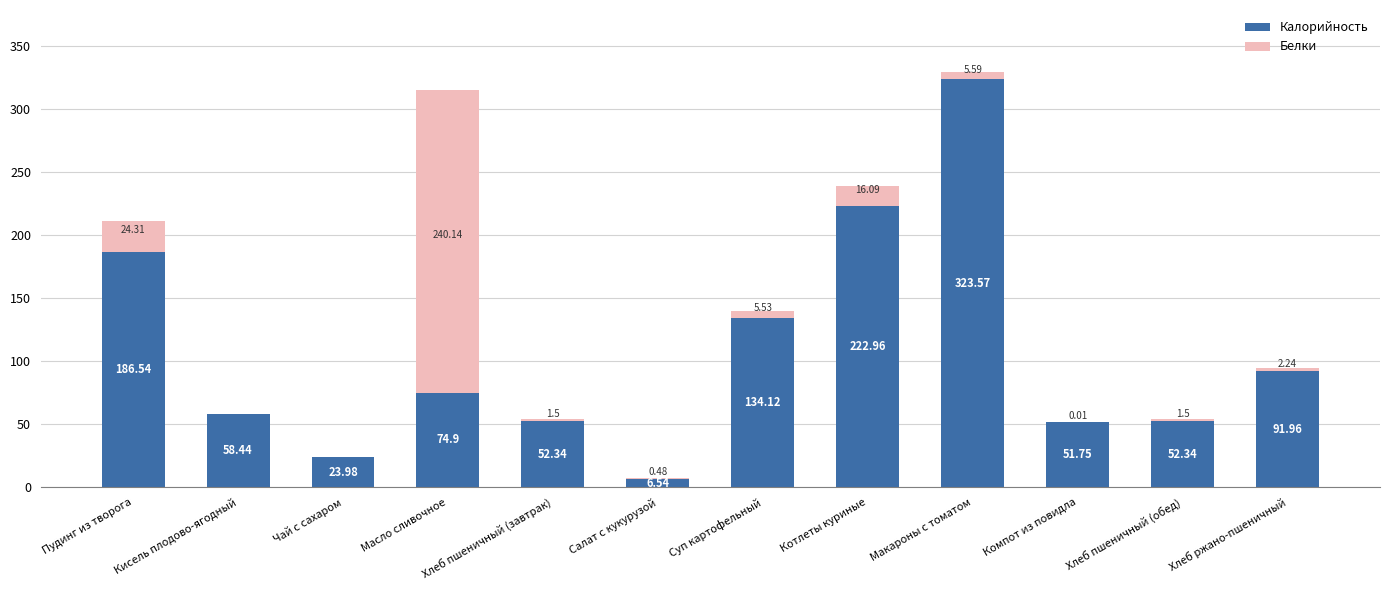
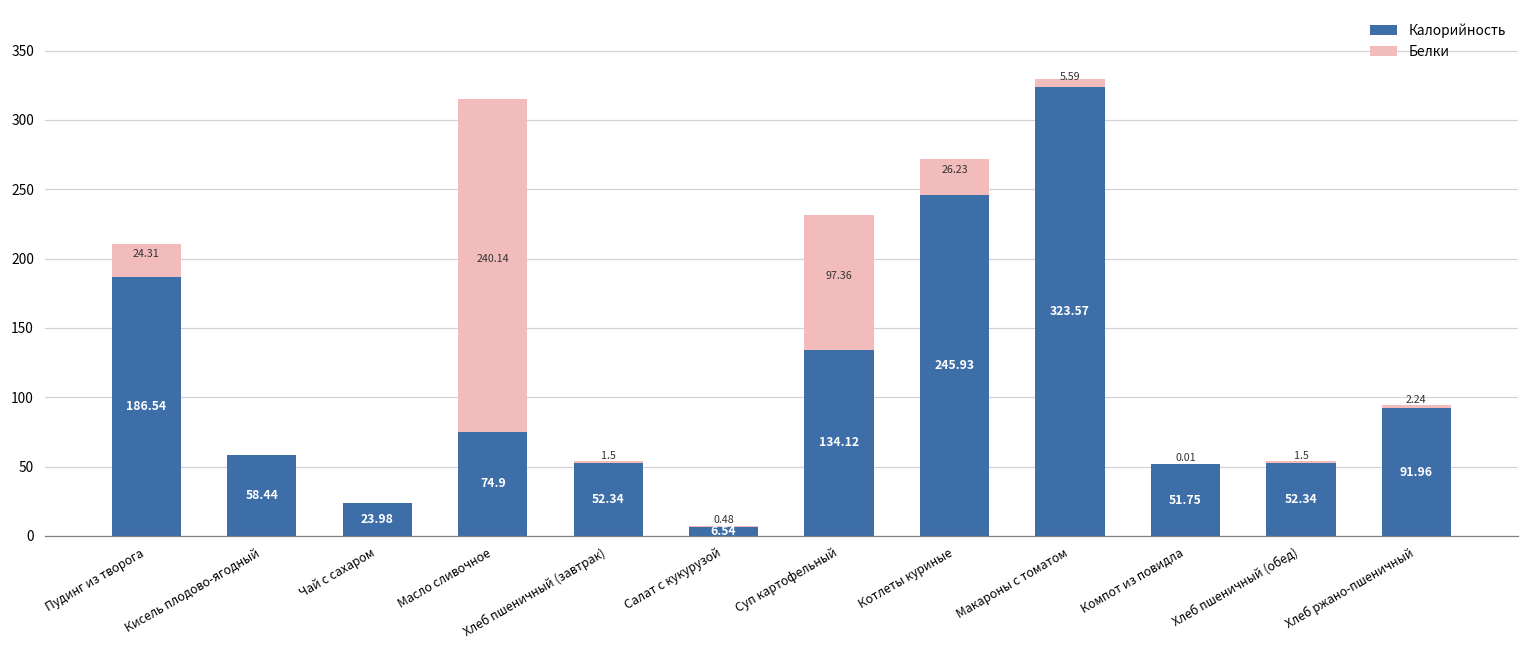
Белки, Суп картофельный: 5.53 -> 97.36
Калорийность, Котлеты куриные: 222.96 -> 245.93
Белки, Котлеты куриные: 16.09 -> 26.23
